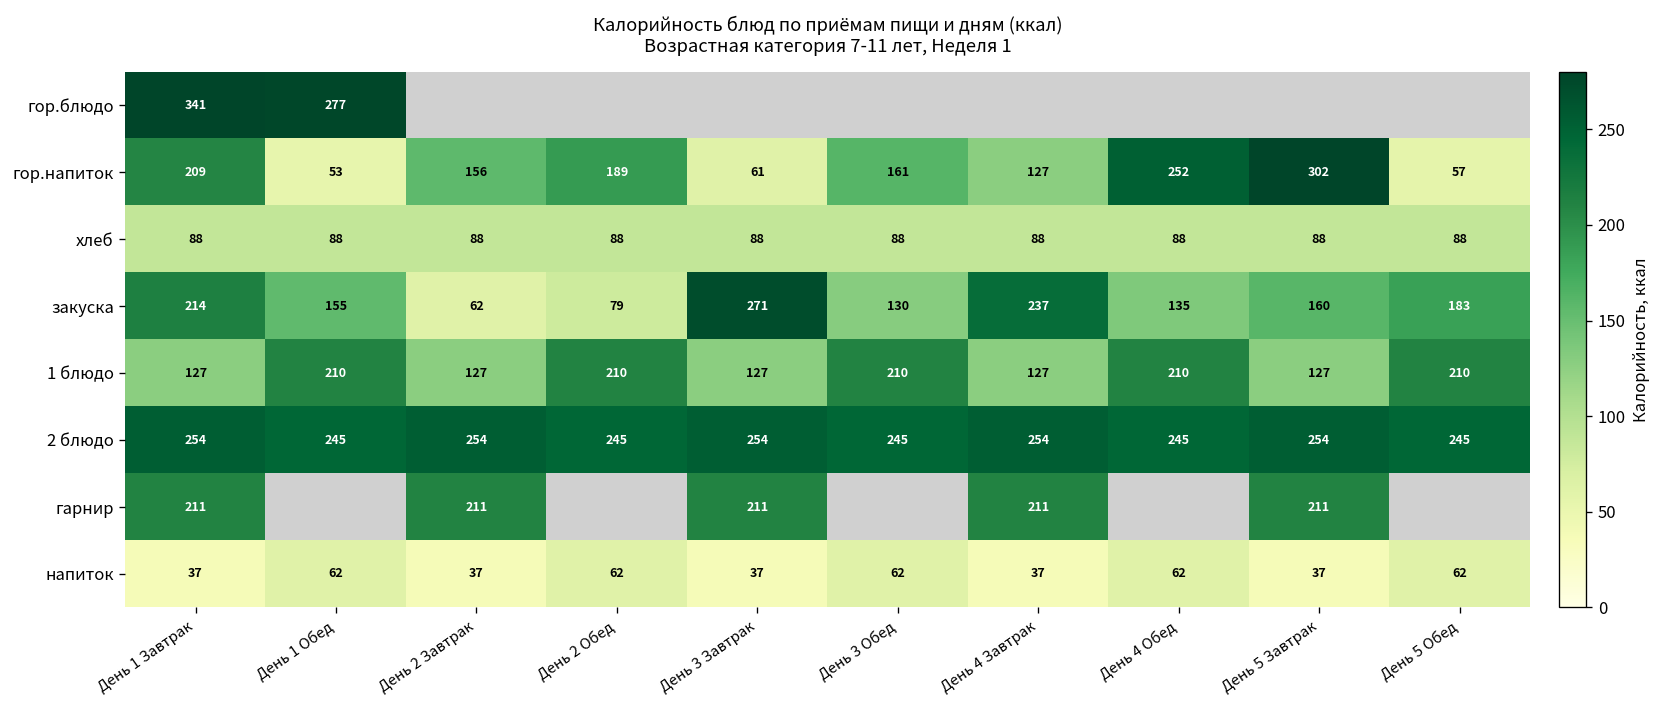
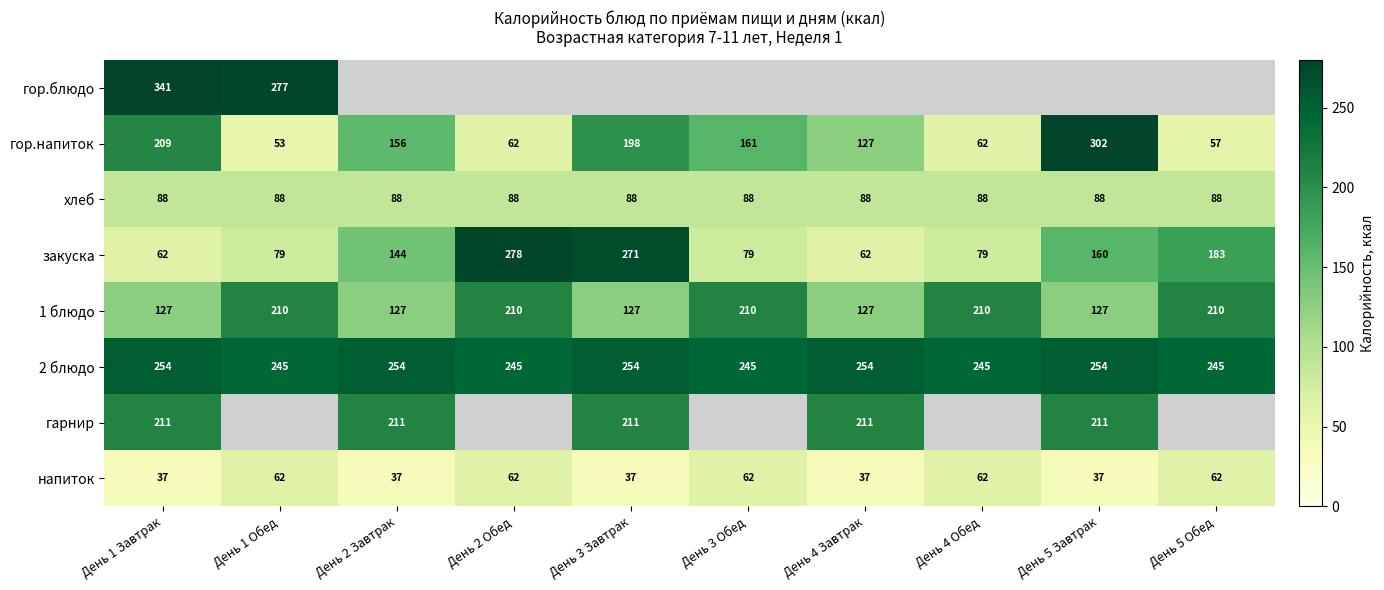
гор.напиток, День 2 Обед: 189 -> 62
гор.напиток, День 3 Завтрак: 61 -> 198
гор.напиток, День 4 Обед: 252 -> 62
закуска, День 1 Завтрак: 214 -> 62
закуска, День 1 Обед: 155 -> 79
закуска, День 2 Завтрак: 62 -> 144
закуска, День 2 Обед: 79 -> 278
закуска, День 3 Обед: 130 -> 79
закуска, День 4 Завтрак: 237 -> 62
закуска, День 4 Обед: 135 -> 79
